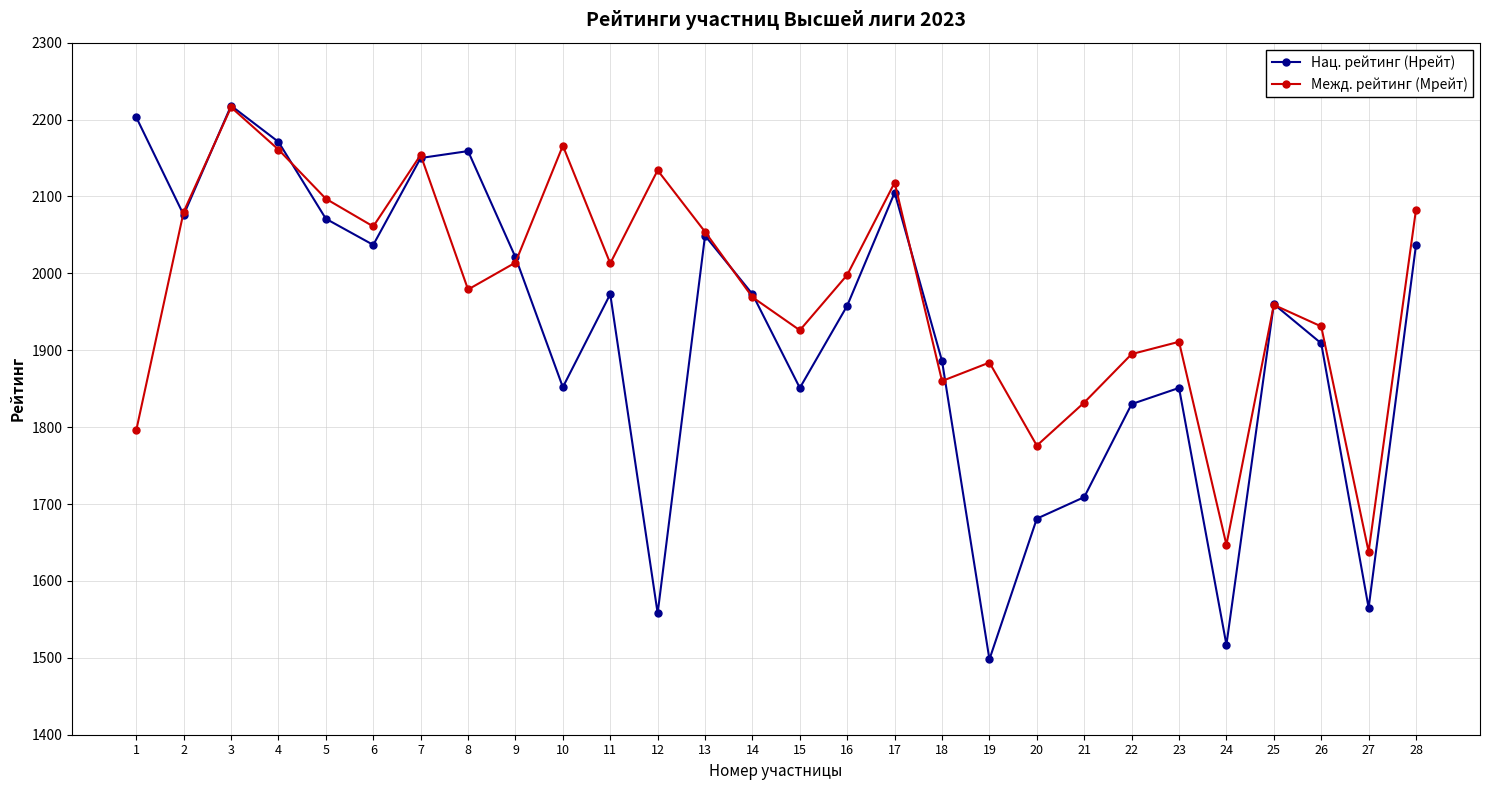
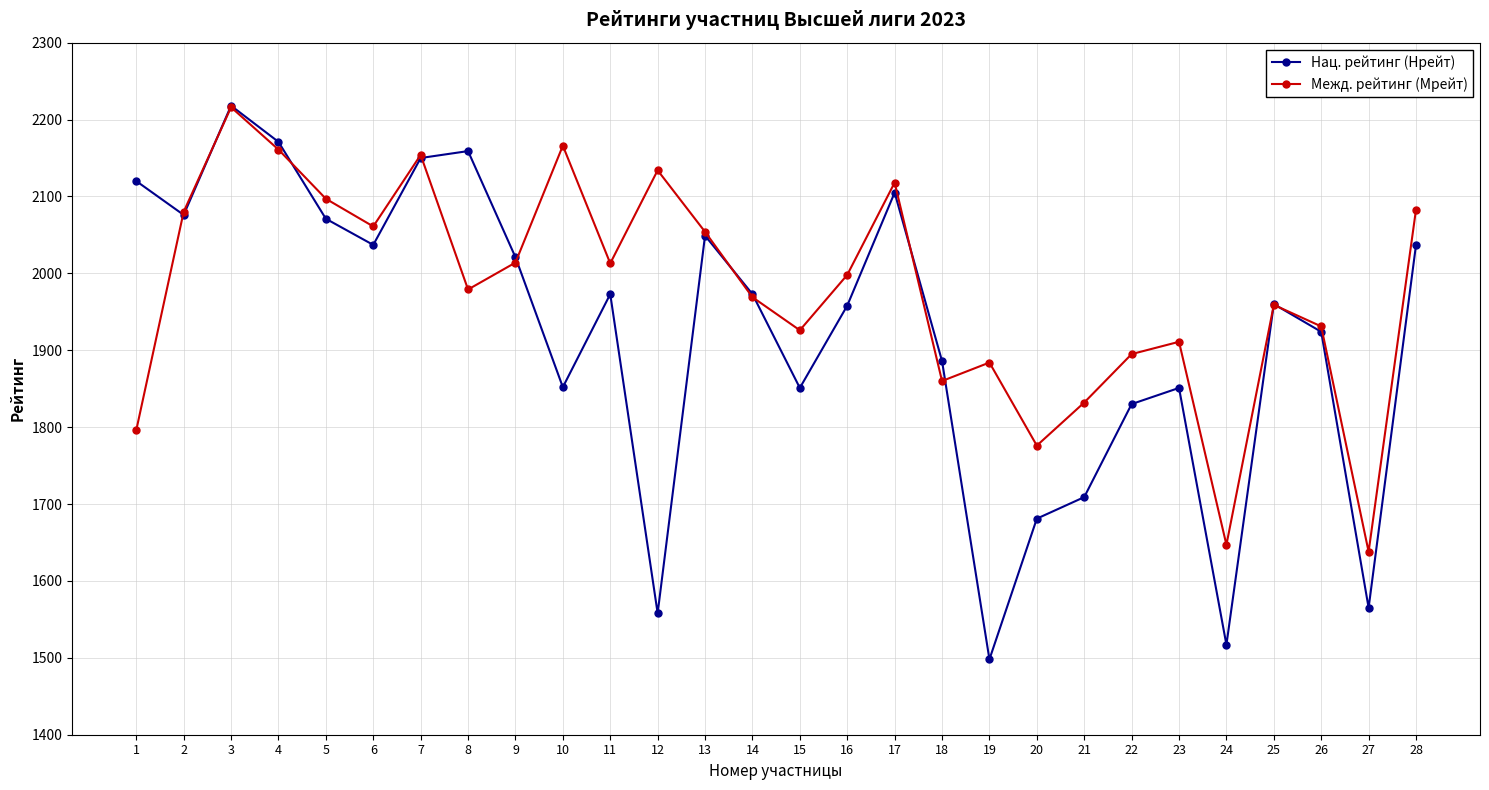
Нац. рейтинг (Нрейт), 1: 2200 -> 2120
Нац. рейтинг (Нрейт), 26: 1910 -> 1920
